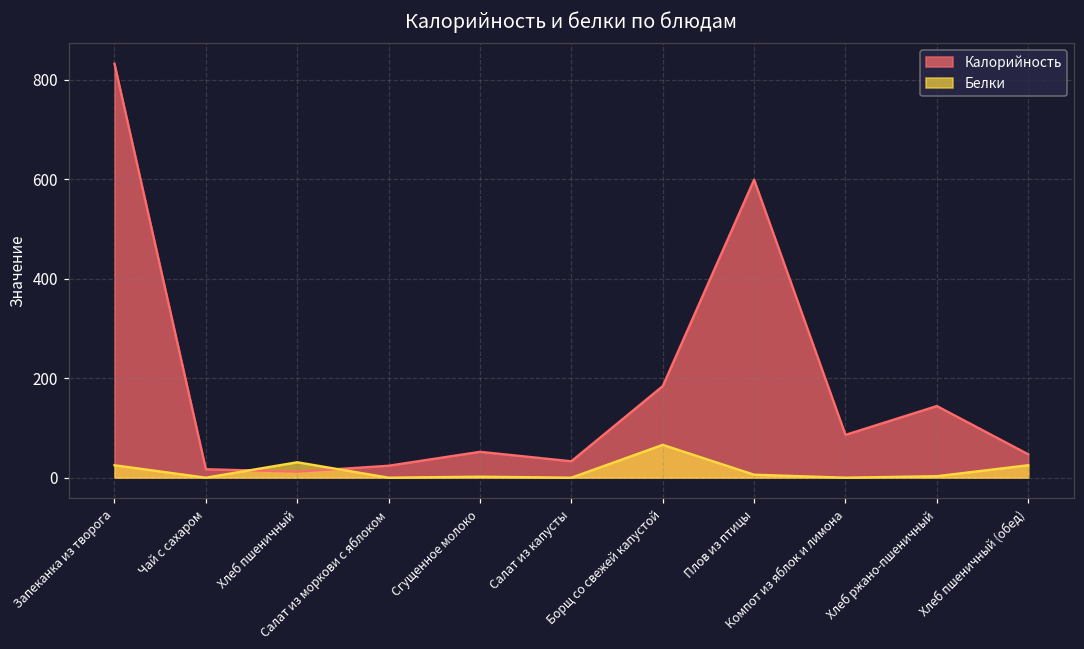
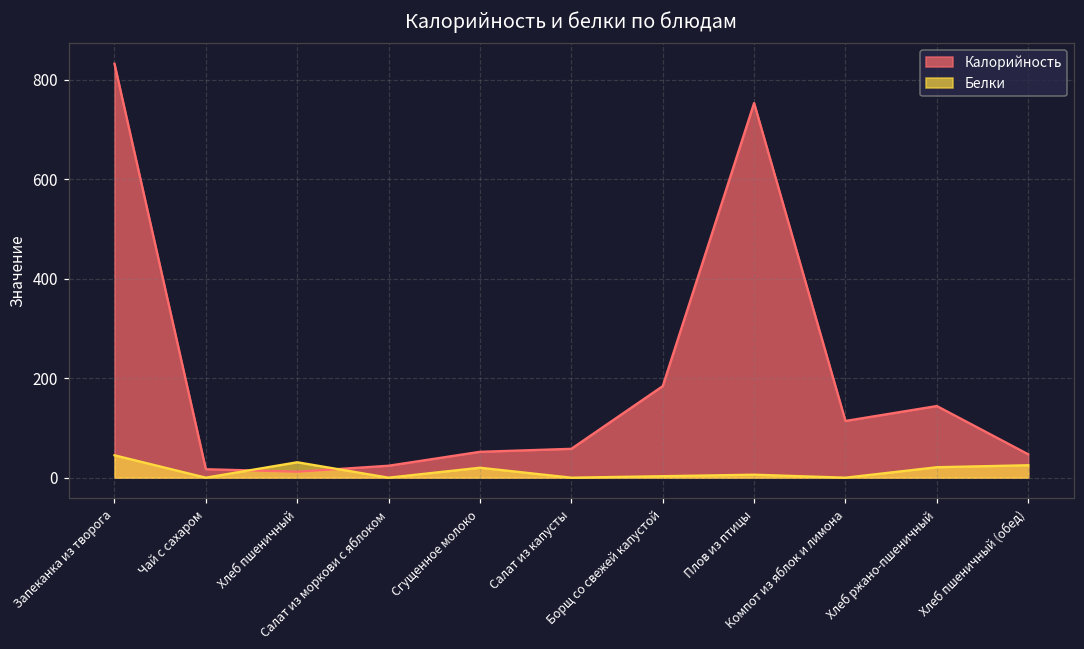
Белки, Запеканка из творога: 30 -> 50
Белки, Сгущенное молоко: 0 -> 20
Калорийность, Салат из капусты: 30 -> 60
Белки, Борщ со свежей капустой: 70 -> 0
Калорийность, Плов из птицы: 600 -> 750
Калорийность, Компот из яблок и лимона: 90 -> 110
Белки, Хлеб ржано-пшеничный: 0 -> 20
